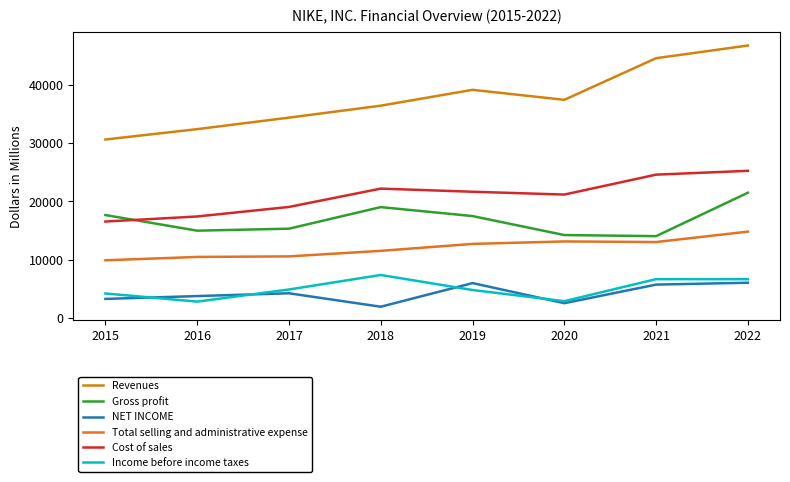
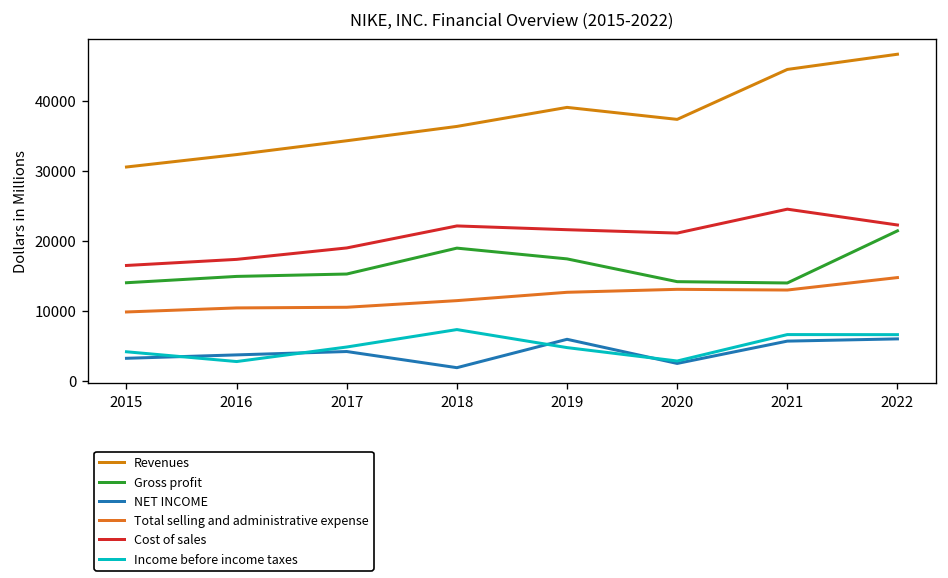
Gross profit, 2015: 18000 -> 14000
Cost of sales, 2022: 25000 -> 22000
